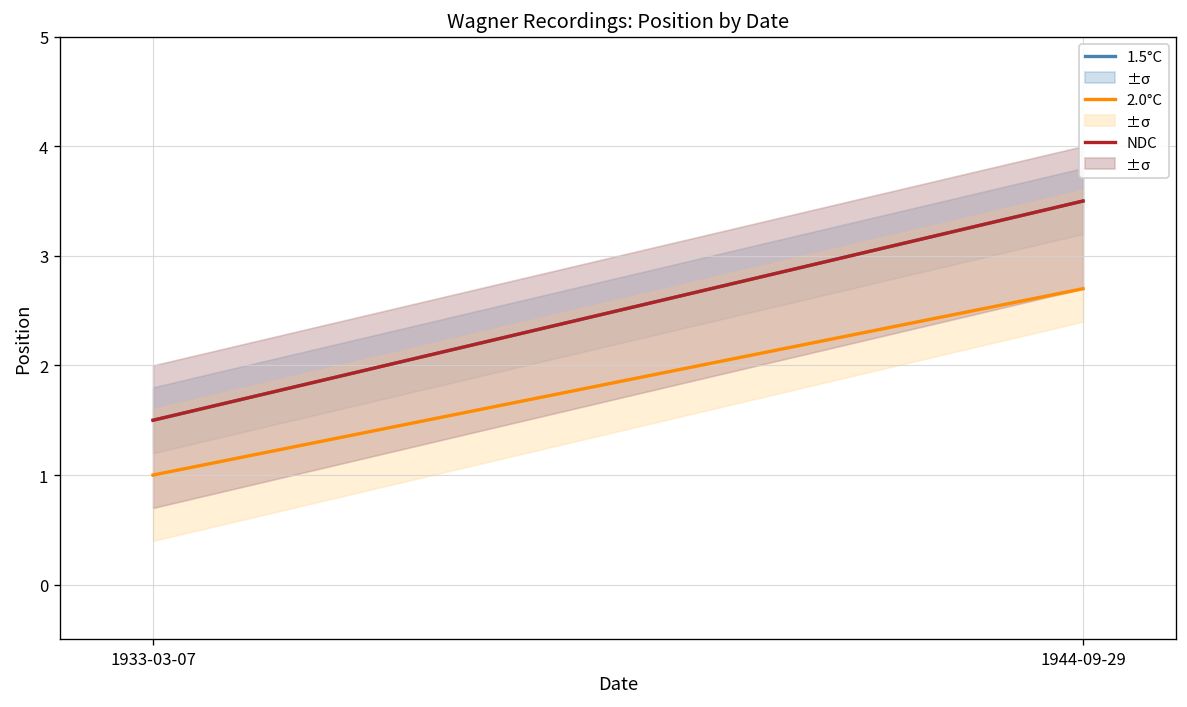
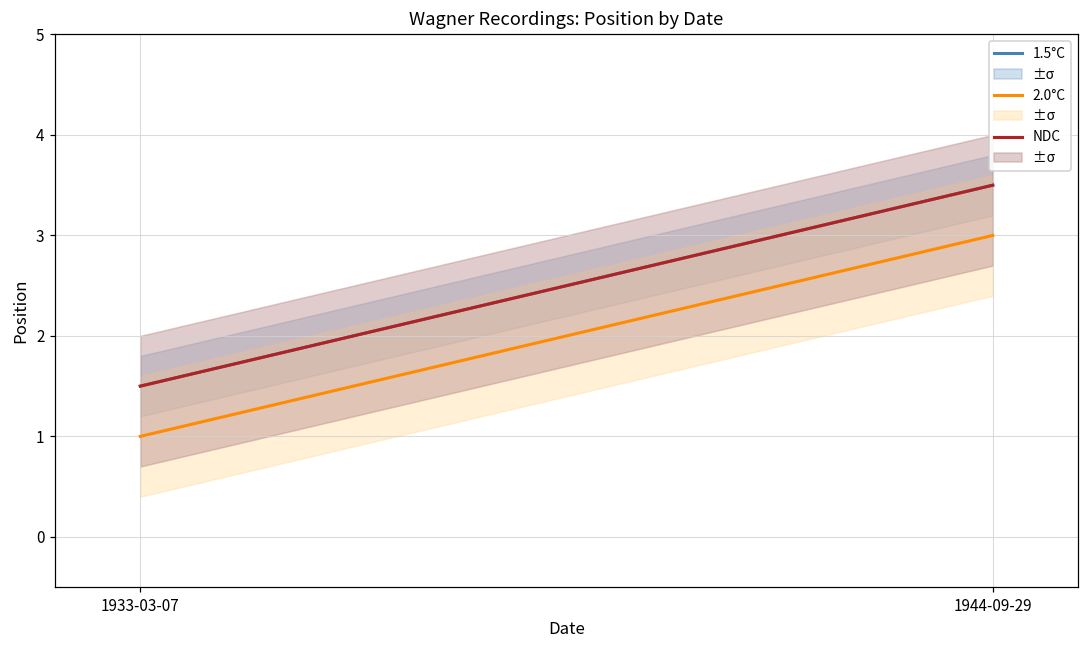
2.0°C, 1944-09-29: 2.7 -> 3.0
